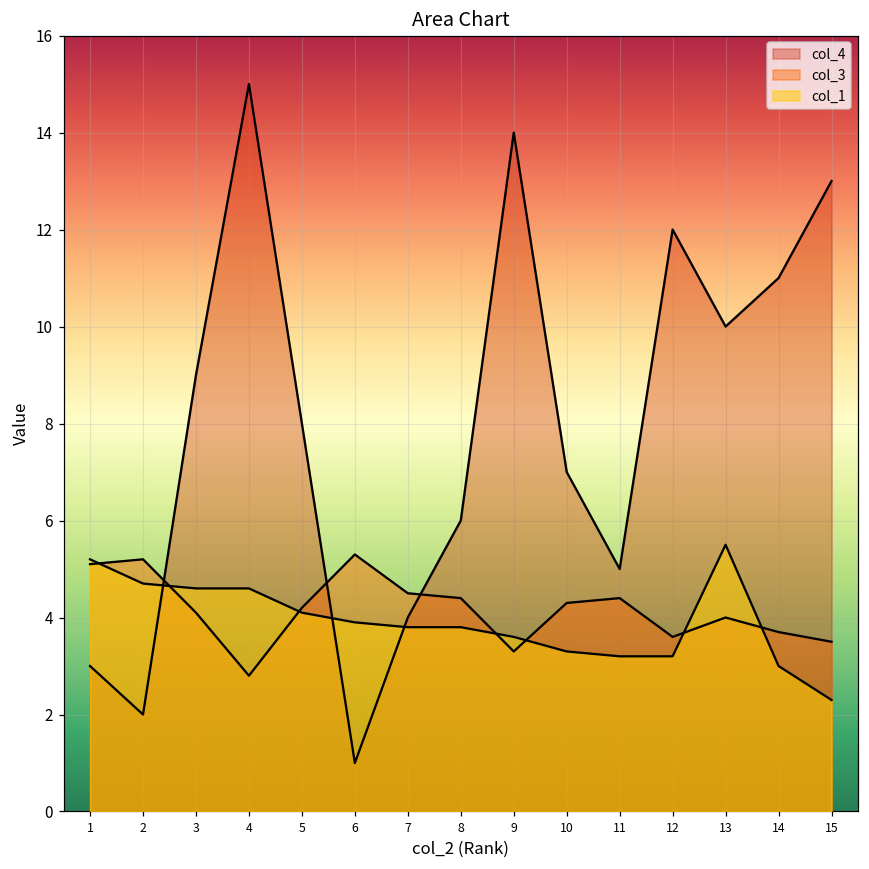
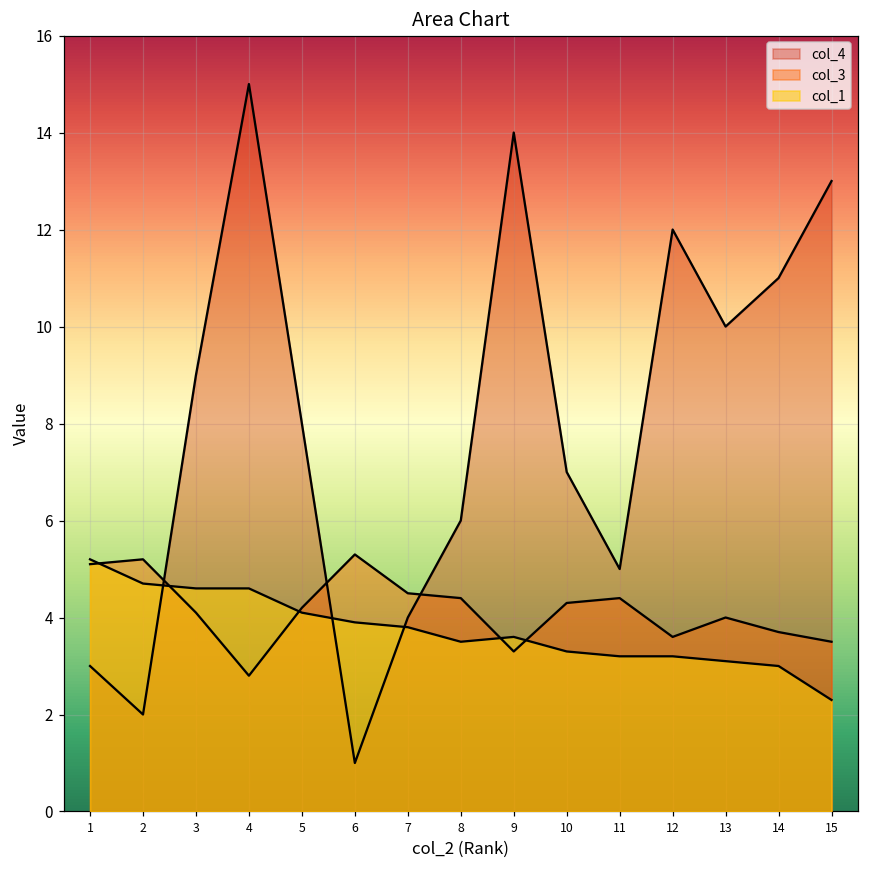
col_1, 8: 3.8 -> 3.5
col_1, 13: 5.5 -> 3.1
